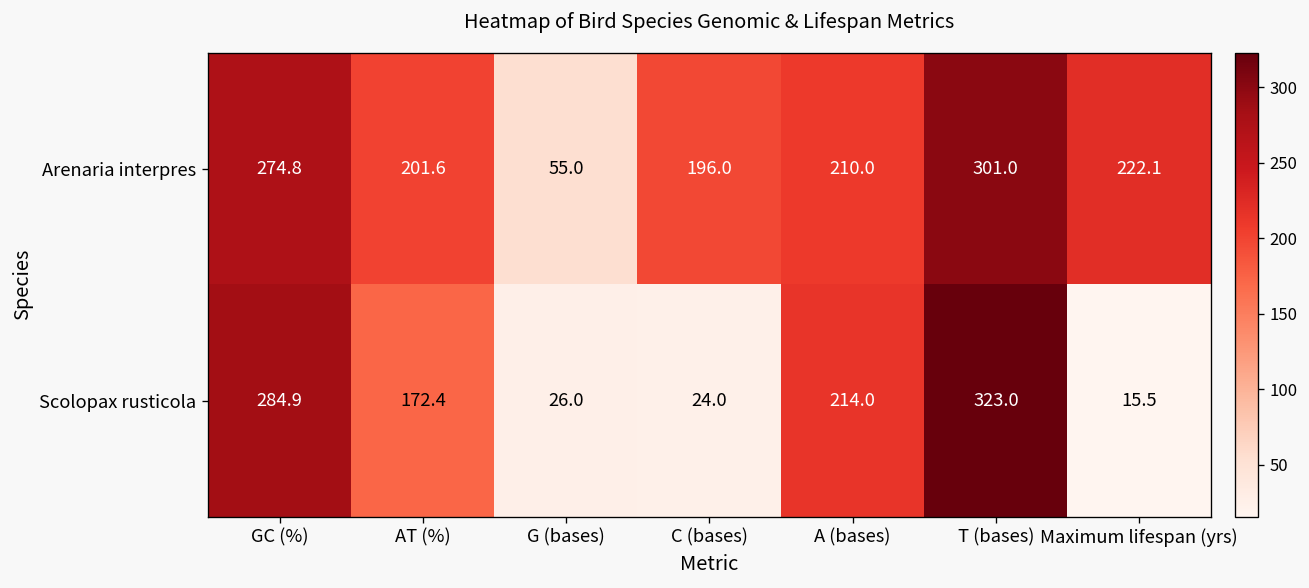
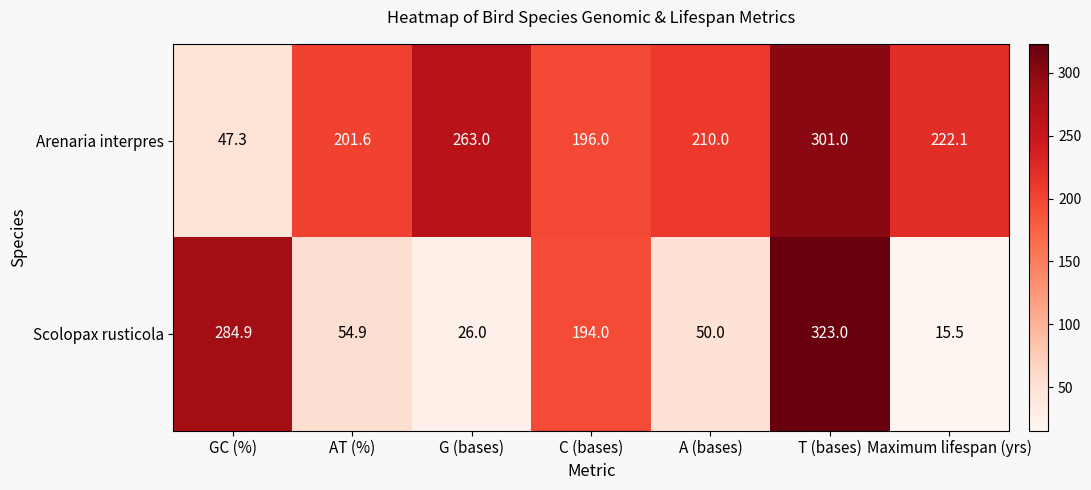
Arenaria interpres, GC (%): 274.8 -> 47.3
Arenaria interpres, G (bases): 55.0 -> 263.0
Scolopax rusticola, AT (%): 172.4 -> 54.9
Scolopax rusticola, C (bases): 24.0 -> 194.0
Scolopax rusticola, A (bases): 214.0 -> 50.0
